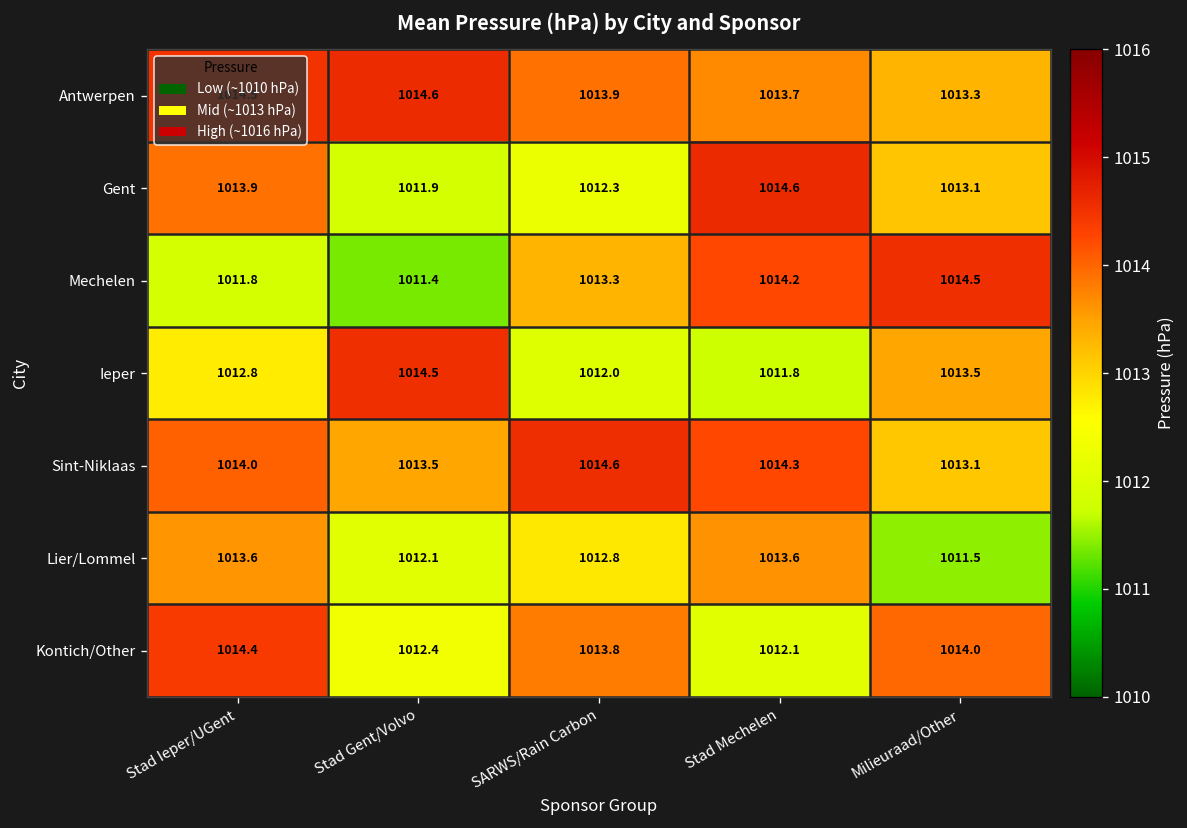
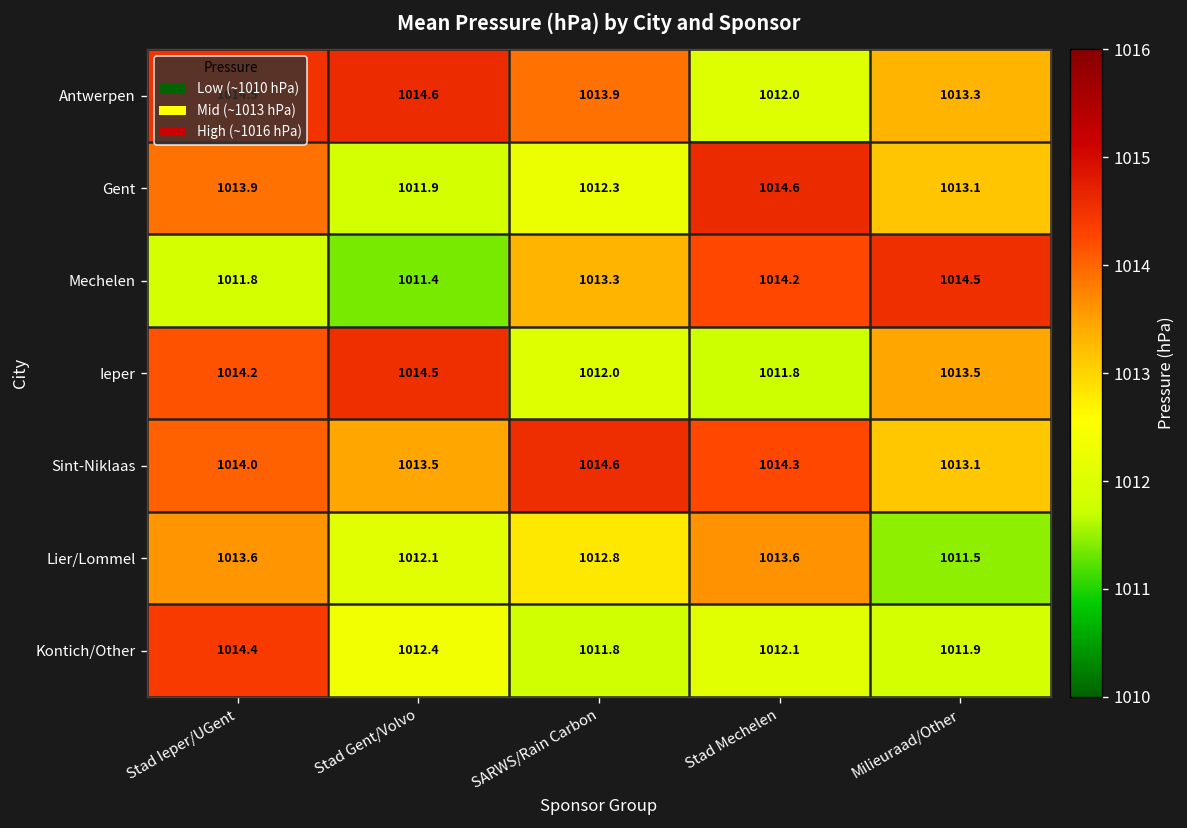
Antwerpen, Stad Mechelen: 1013.7 -> 1012.0
Ieper, Stad Ieper/UGent: 1012.8 -> 1014.2
Kontich/Other, SARWS/Rain Carbon: 1013.8 -> 1011.8
Kontich/Other, Milieuraad/Other: 1014.0 -> 1011.9
